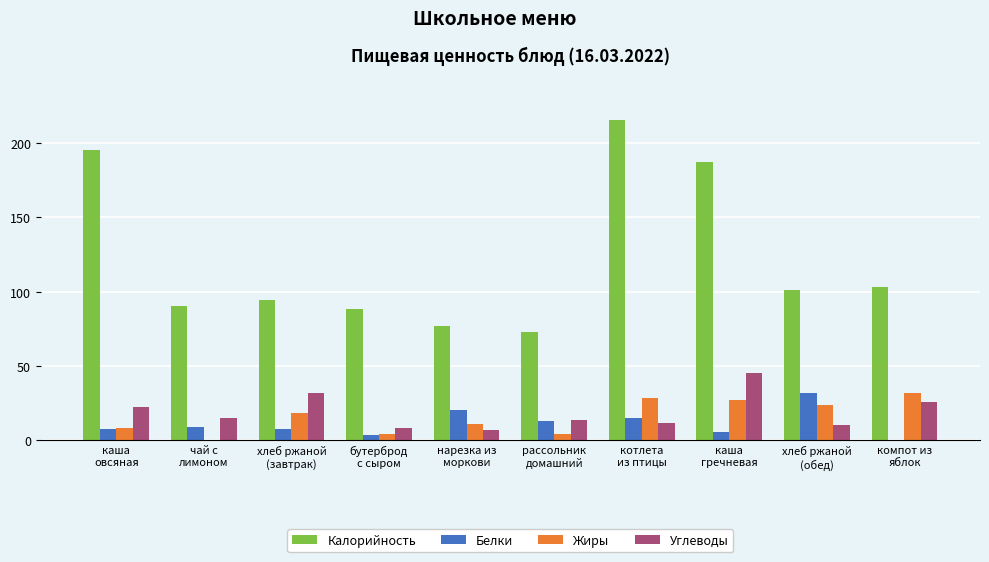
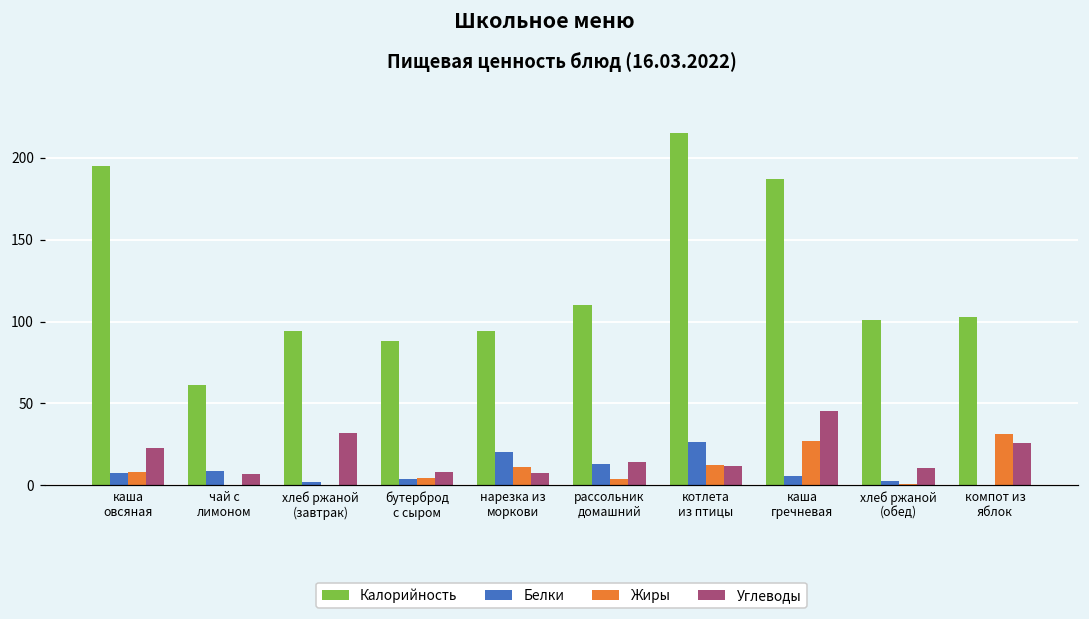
Калорийность, чай с лимоном: 90 -> 61
Углеводы, чай с лимоном: 15 -> 7
Белки, хлеб ржаной (завтрак): 8 -> 2
Жиры, хлеб ржаной (завтрак): 19 -> 0
Калорийность, нарезка из моркови: 77 -> 94
Калорийность, рассольник домашний: 73 -> 110
Белки, котлета из птицы: 15 -> 26
Жиры, котлета из птицы: 28 -> 12
Белки, хлеб ржаной (обед): 32 -> 2
Жиры, хлеб ржаной (обед): 24 -> 1
